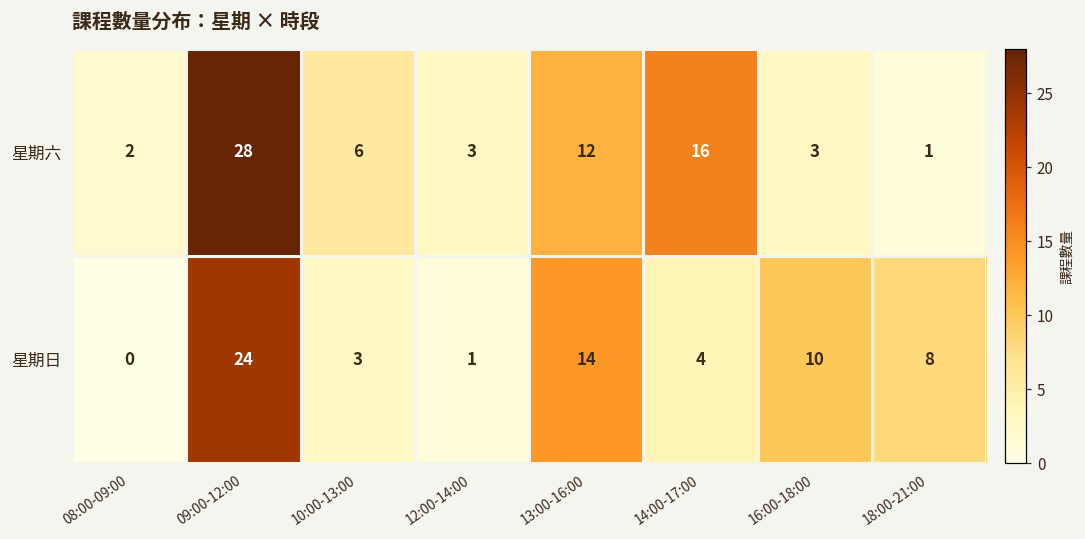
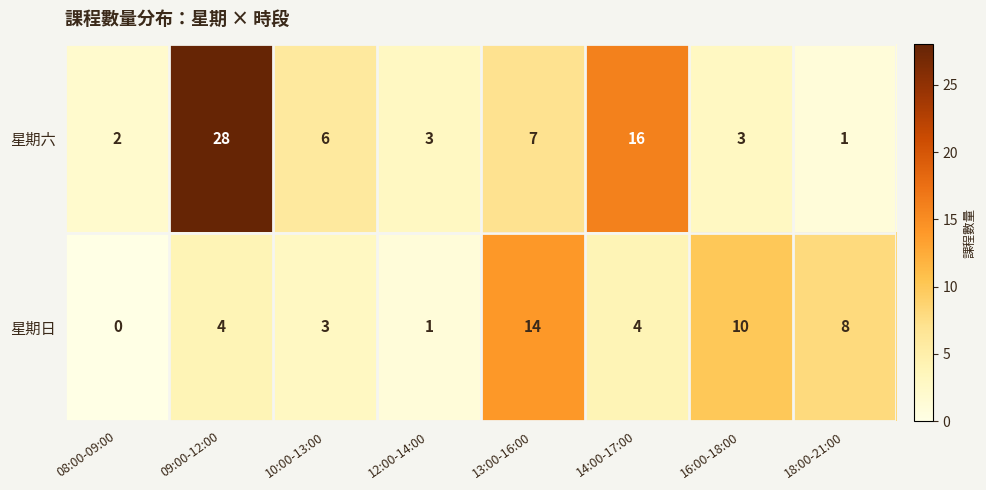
星期六, 13:00-16:00: 12 -> 7
星期日, 09:00-12:00: 24 -> 4
